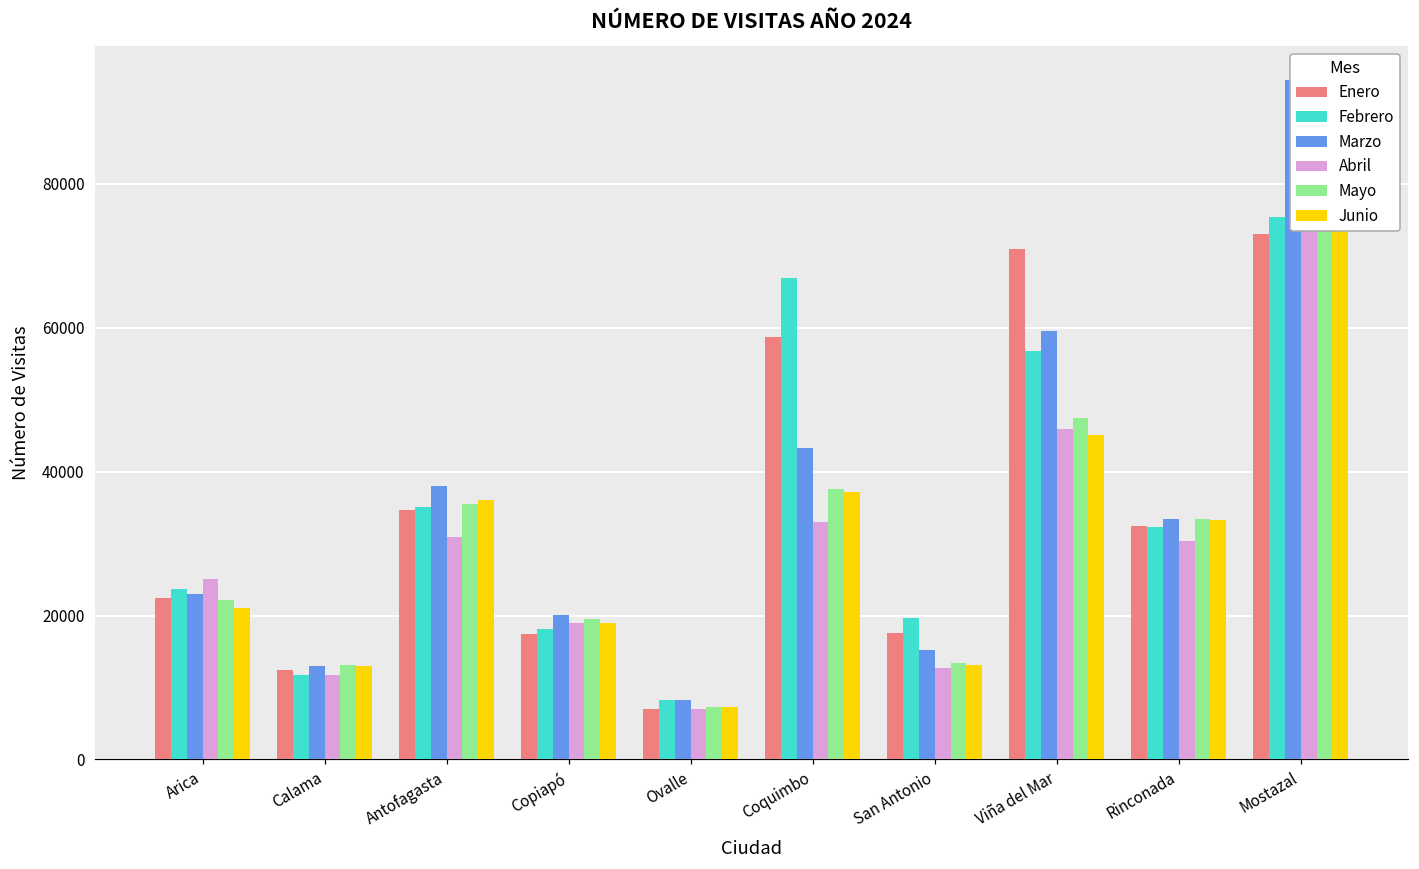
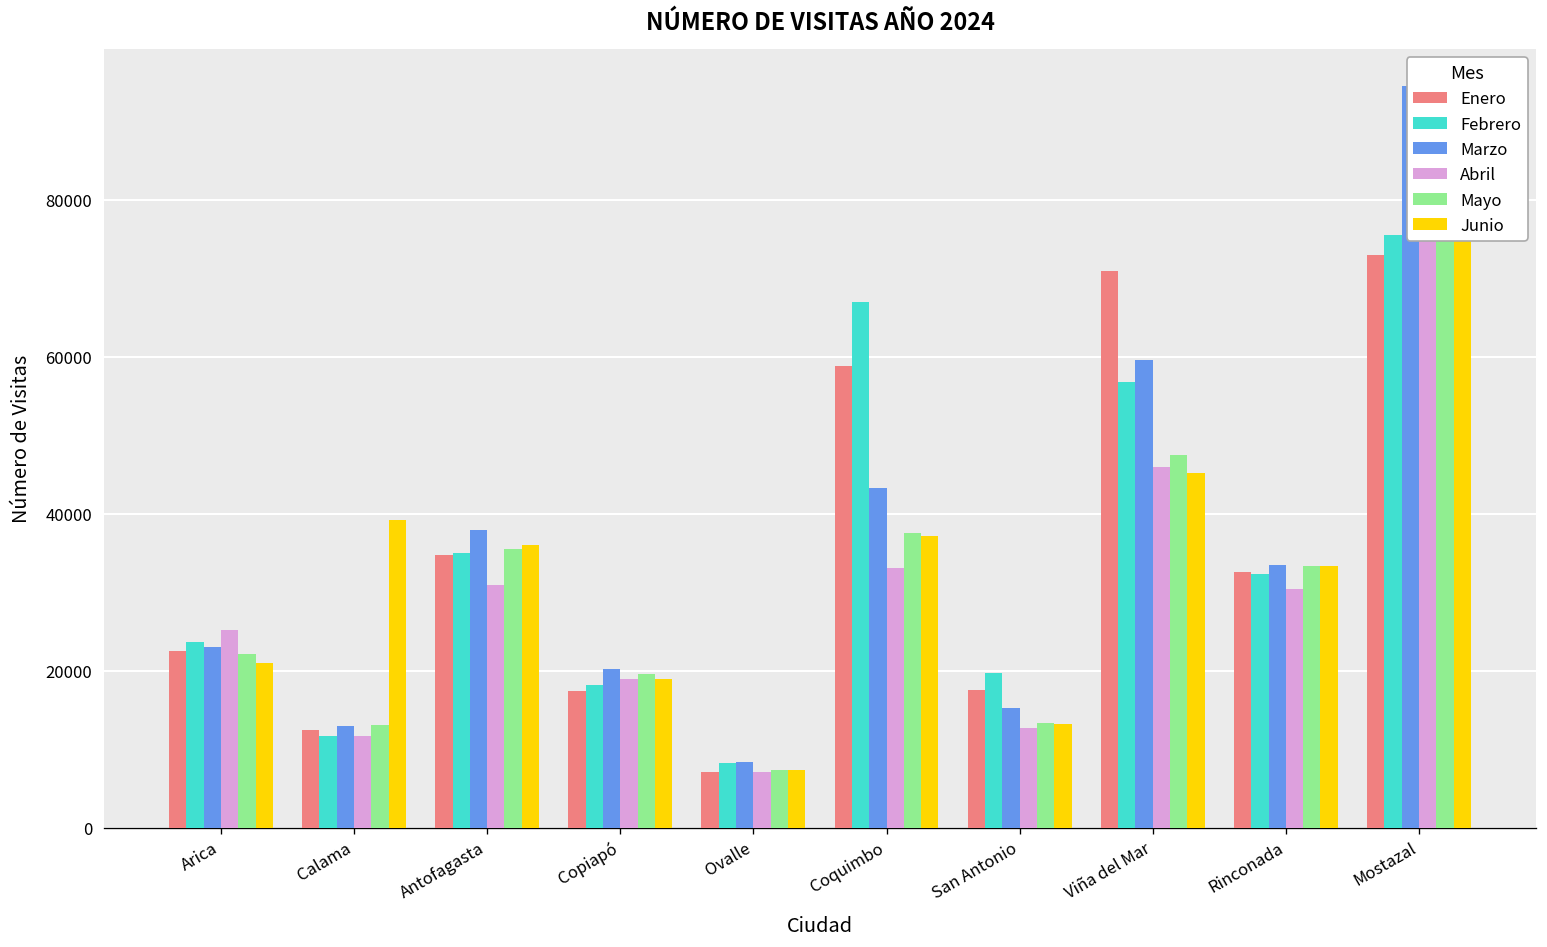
Junio, Calama: 13000 -> 39000
